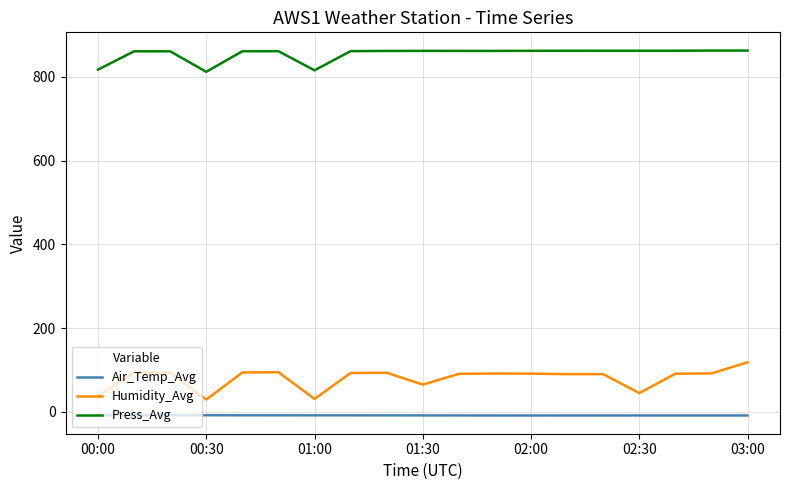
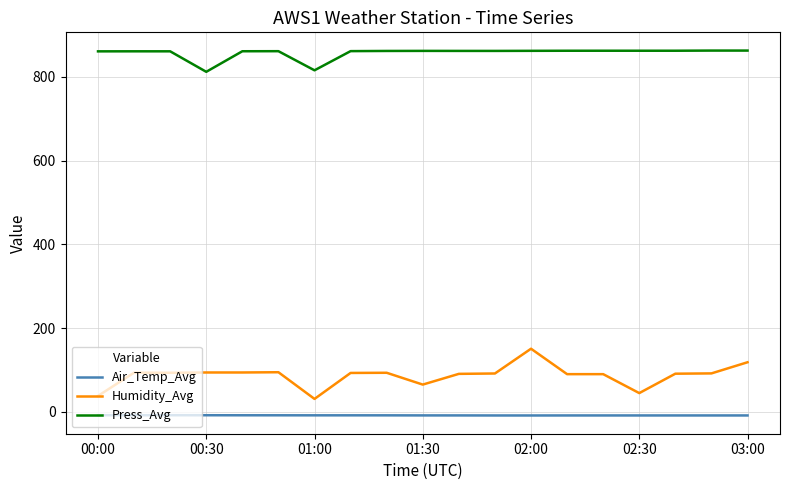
Press_Avg, 00:00: 820 -> 860
Humidity_Avg, 00:30: 30 -> 90
Humidity_Avg, 02:00: 90 -> 150
